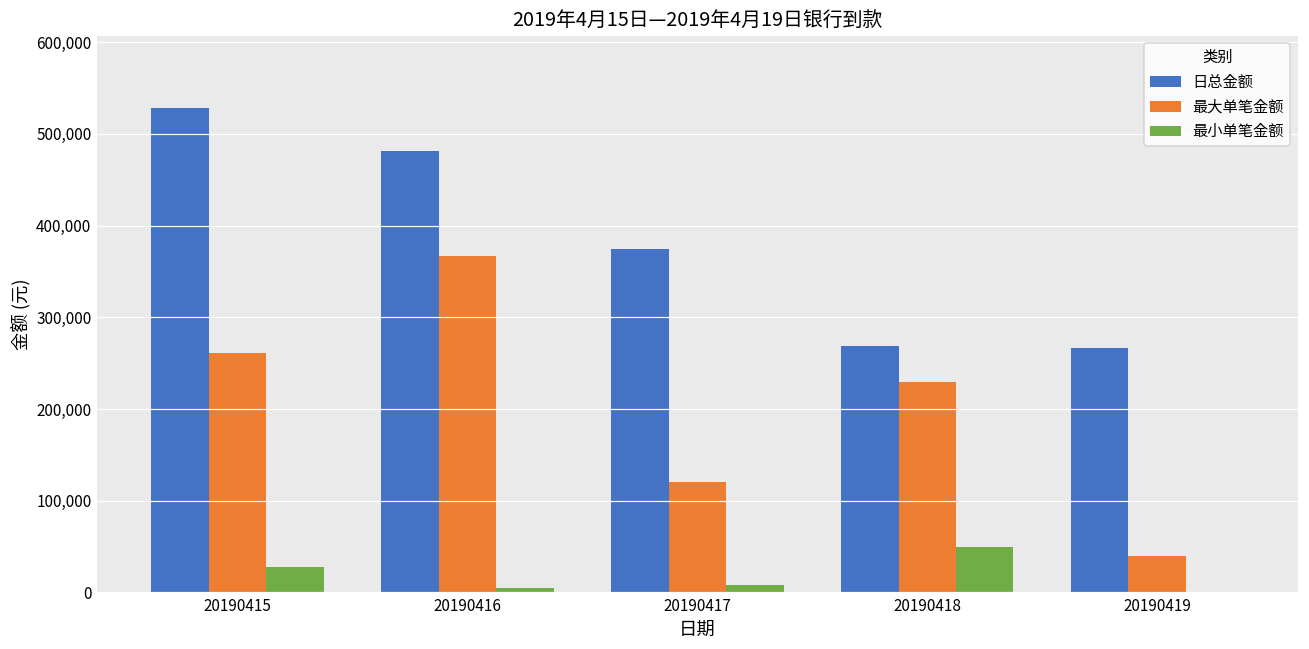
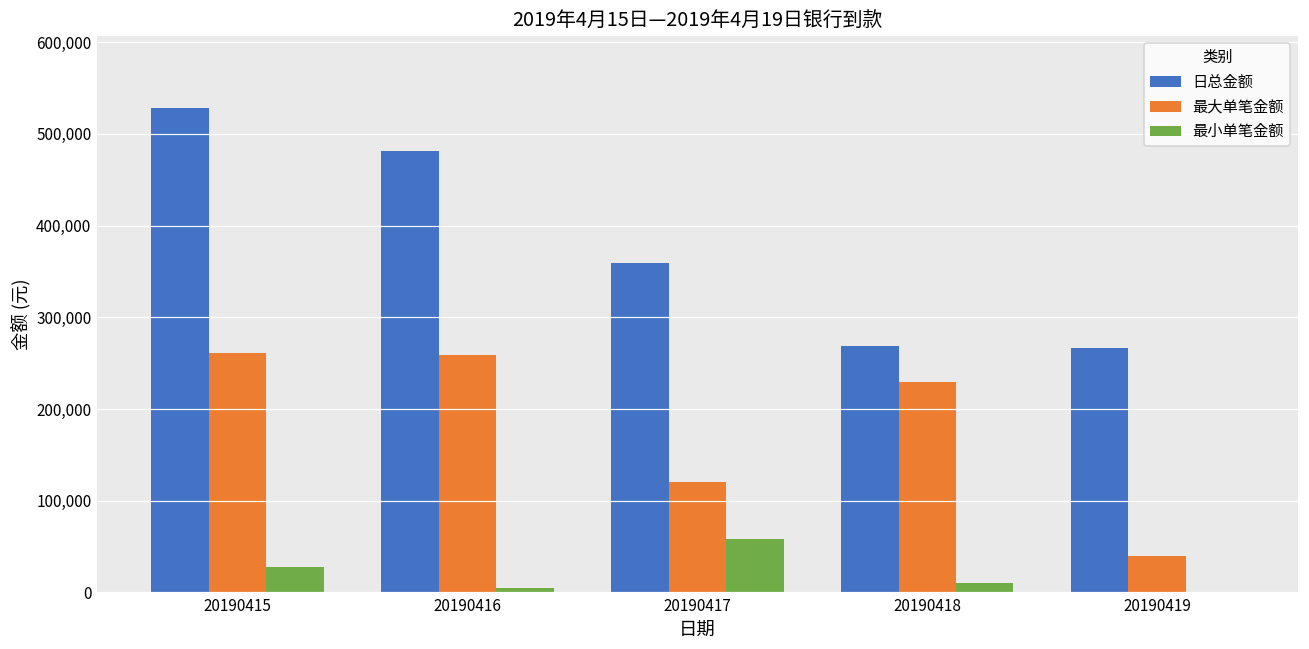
最大单笔金额, 20190416: 370,000 -> 260,000
日总金额, 20190417: 370,000 -> 360,000
最小单笔金额, 20190417: 10,000 -> 60,000
最小单笔金额, 20190418: 50,000 -> 10,000
